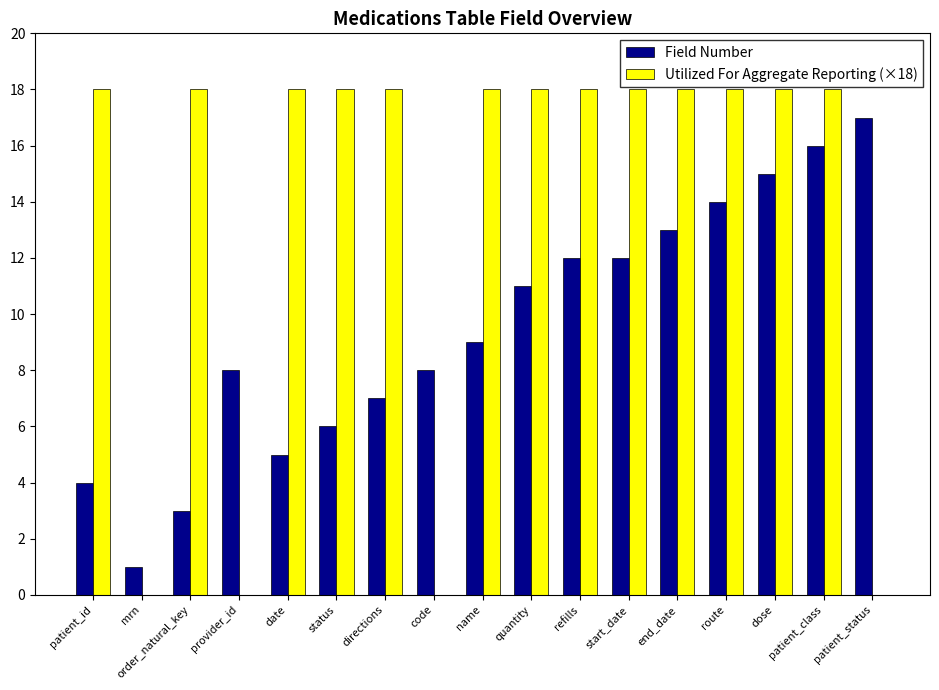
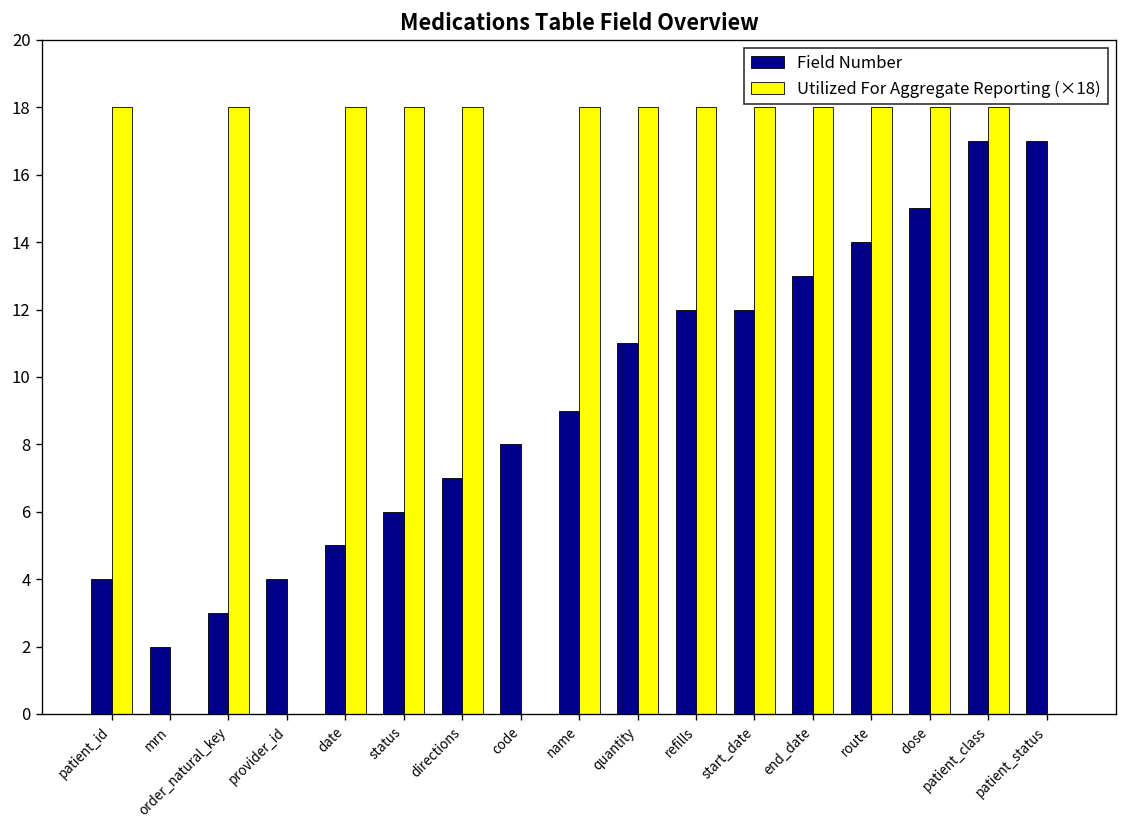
Field Number, mrn: 1 -> 2
Field Number, provider_id: 8 -> 4
Field Number, patient_class: 16 -> 17
